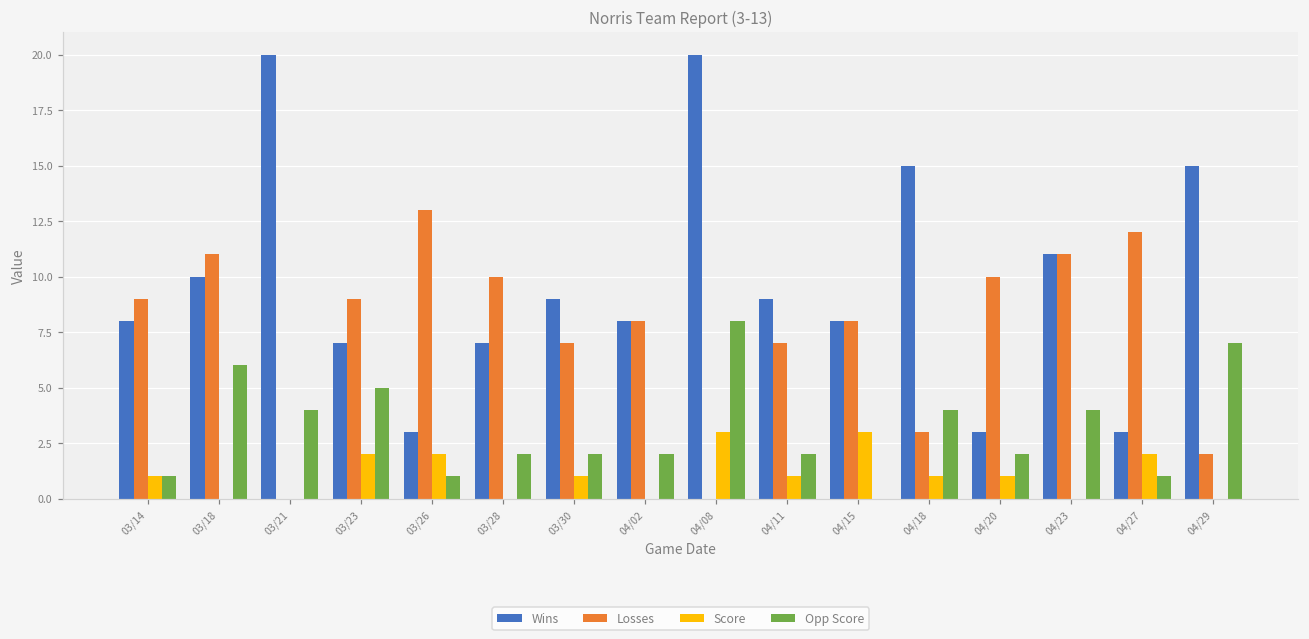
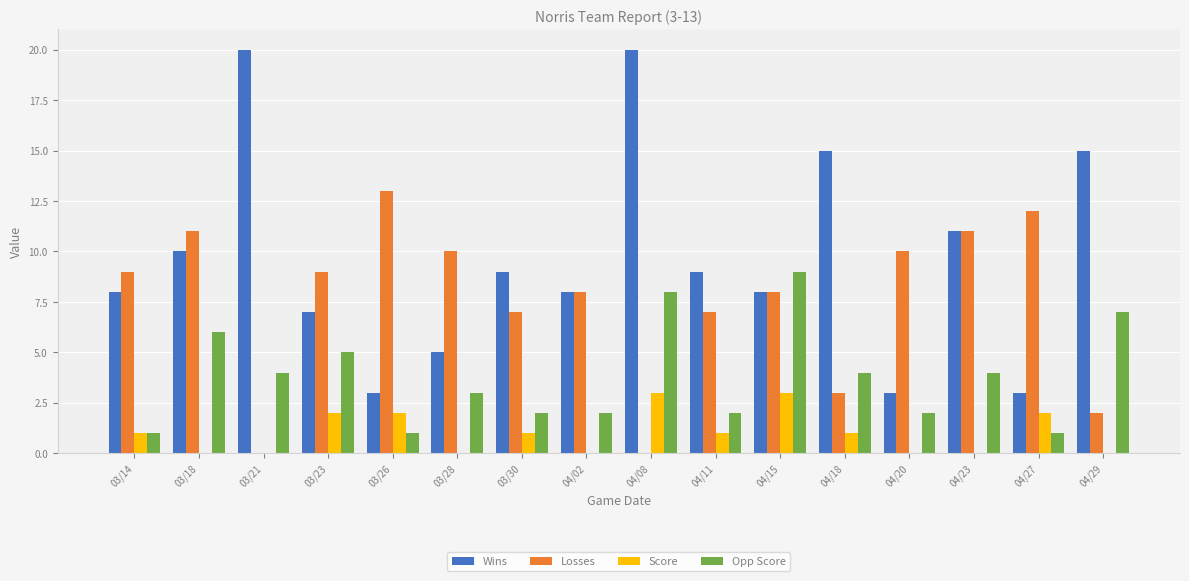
Wins, 03/28: 7 -> 5
Opp Score, 03/28: 2 -> 3
Opp Score, 04/15: 0 -> 9
Score, 04/20: 1 -> 0
